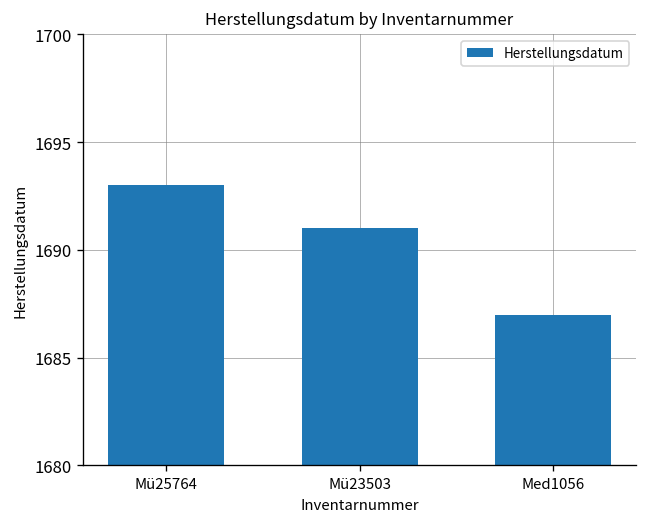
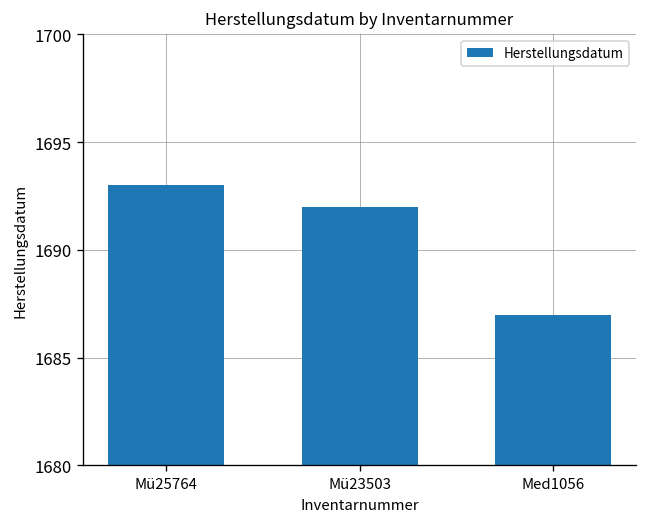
Mü23503: 1691 -> 1692
